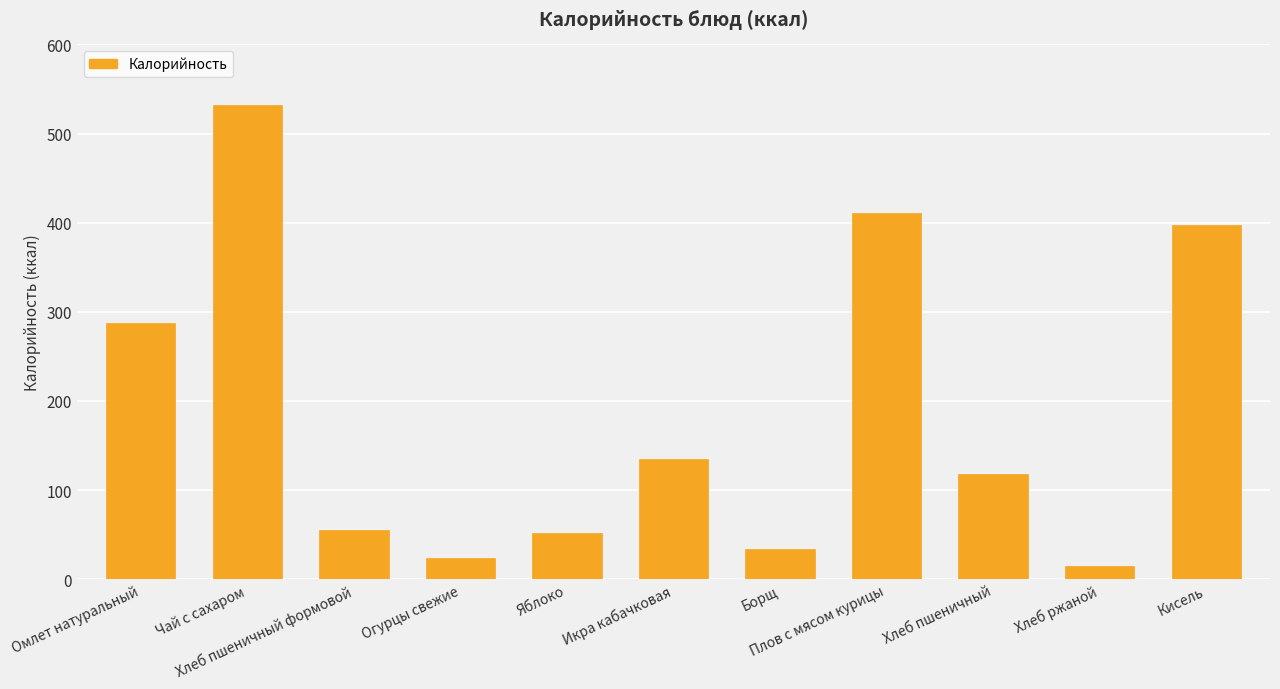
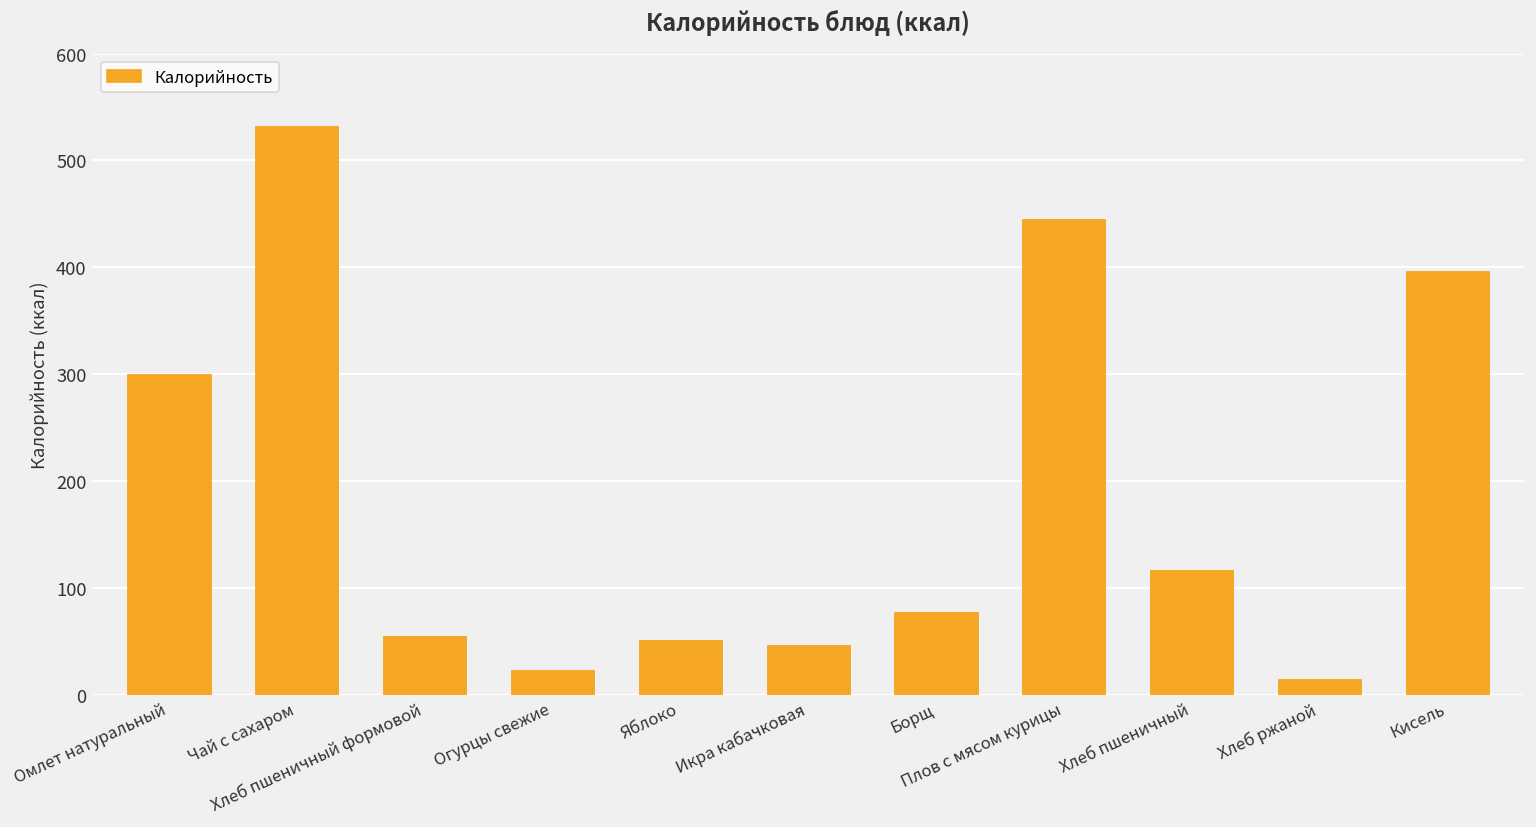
Омлет натуральный: 290 -> 300
Икра кабачковая: 140 -> 50
Борщ: 30 -> 80
Плов с мясом курицы: 410 -> 450
